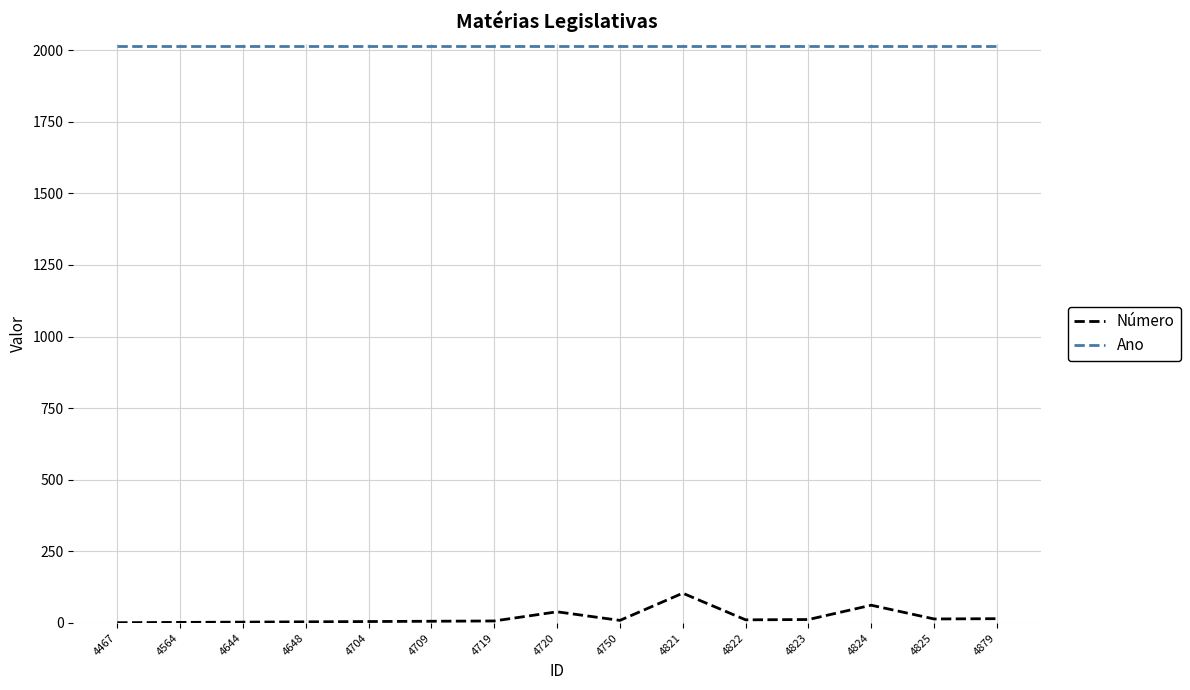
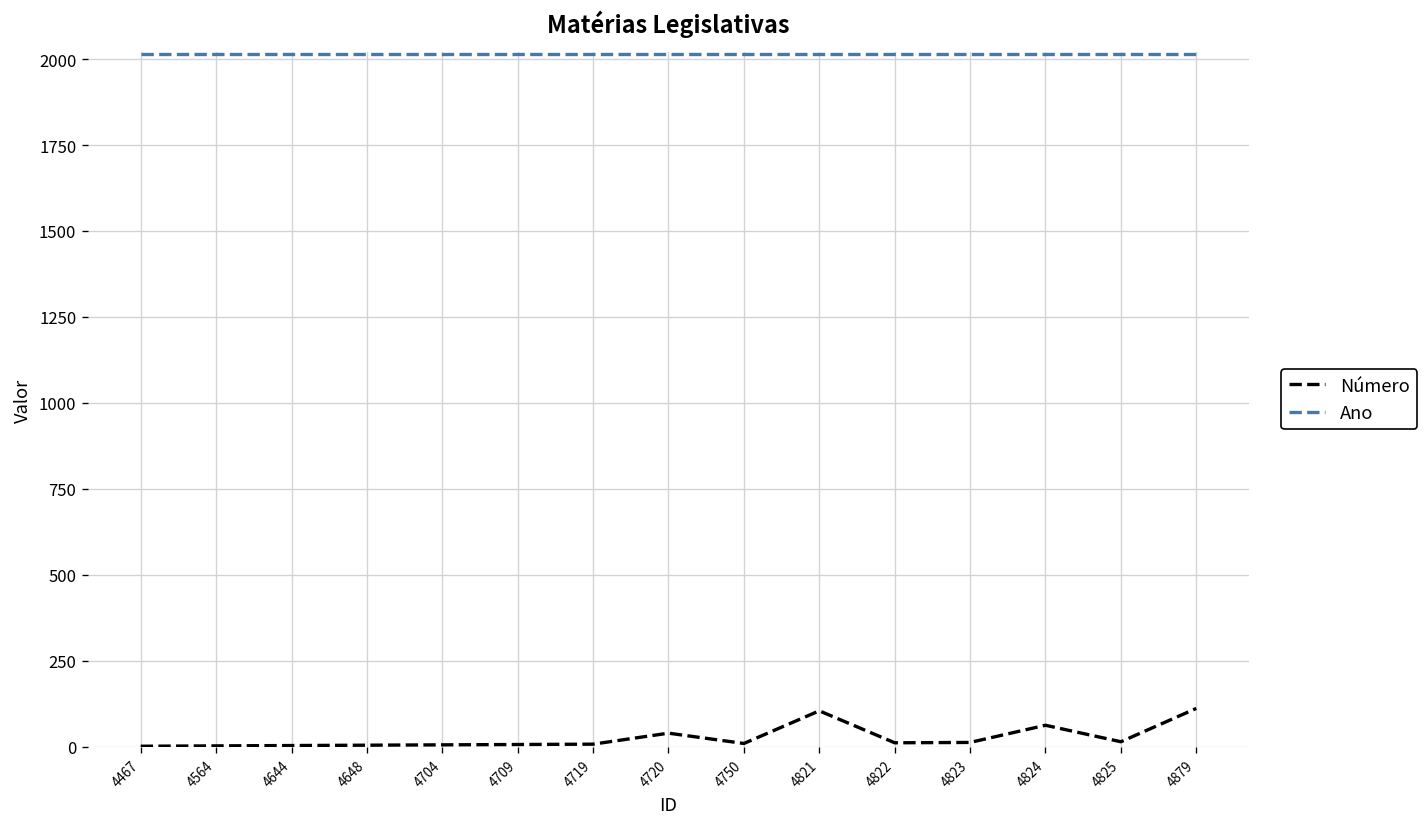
Número, 4879: 20 -> 110
